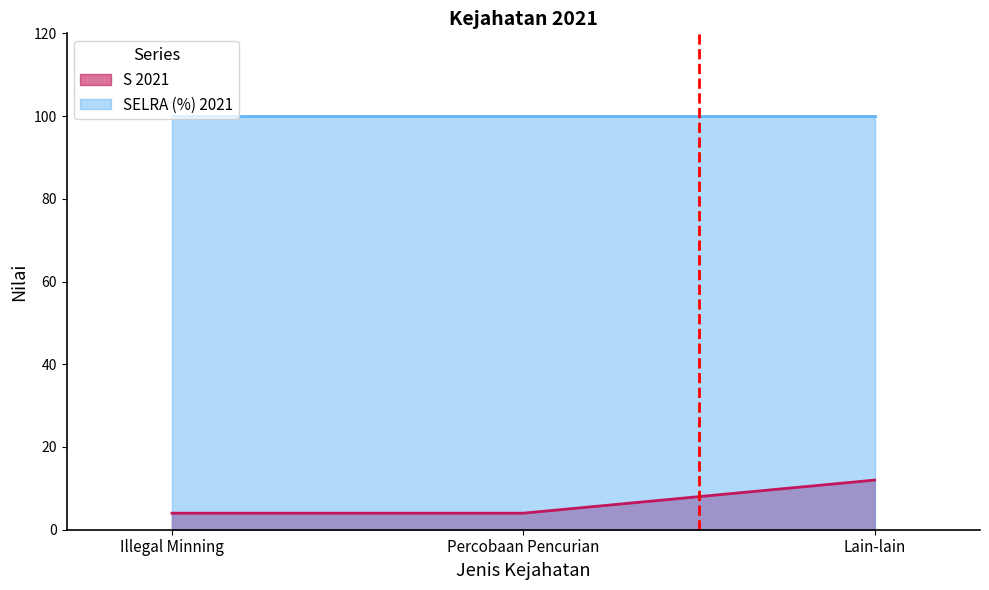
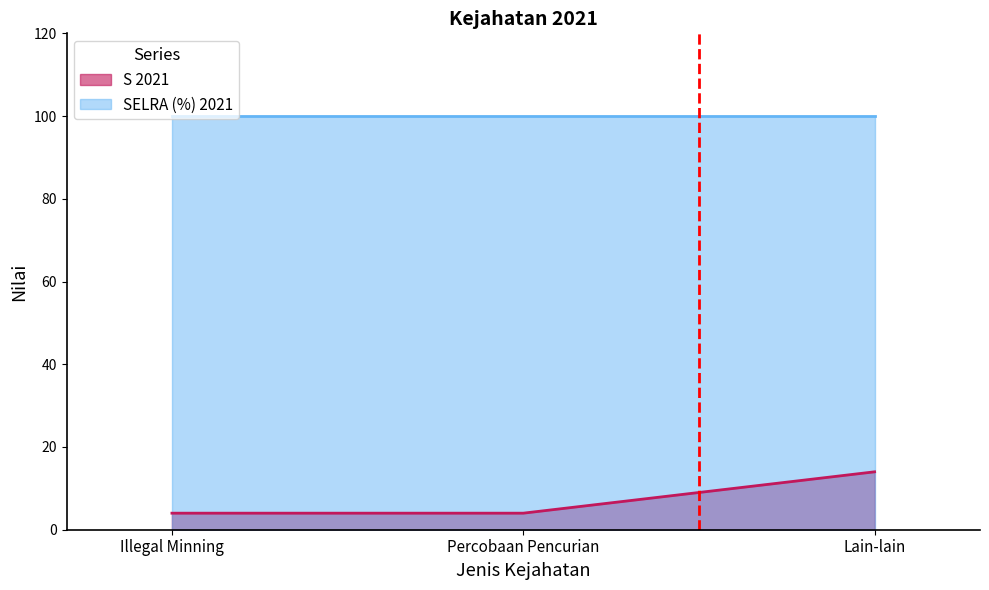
S 2021, Lain-lain: 12 -> 14
